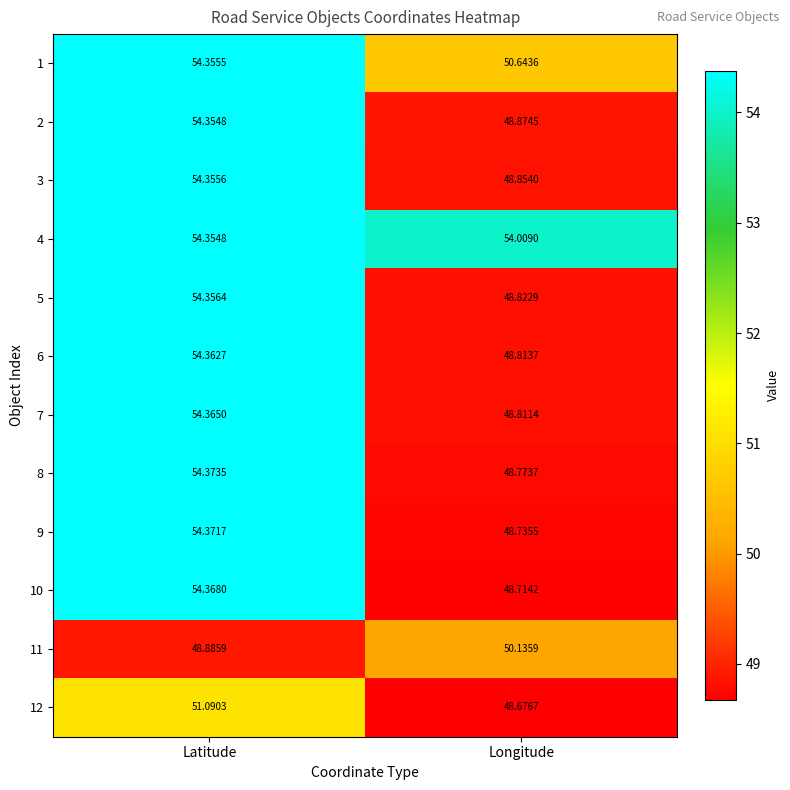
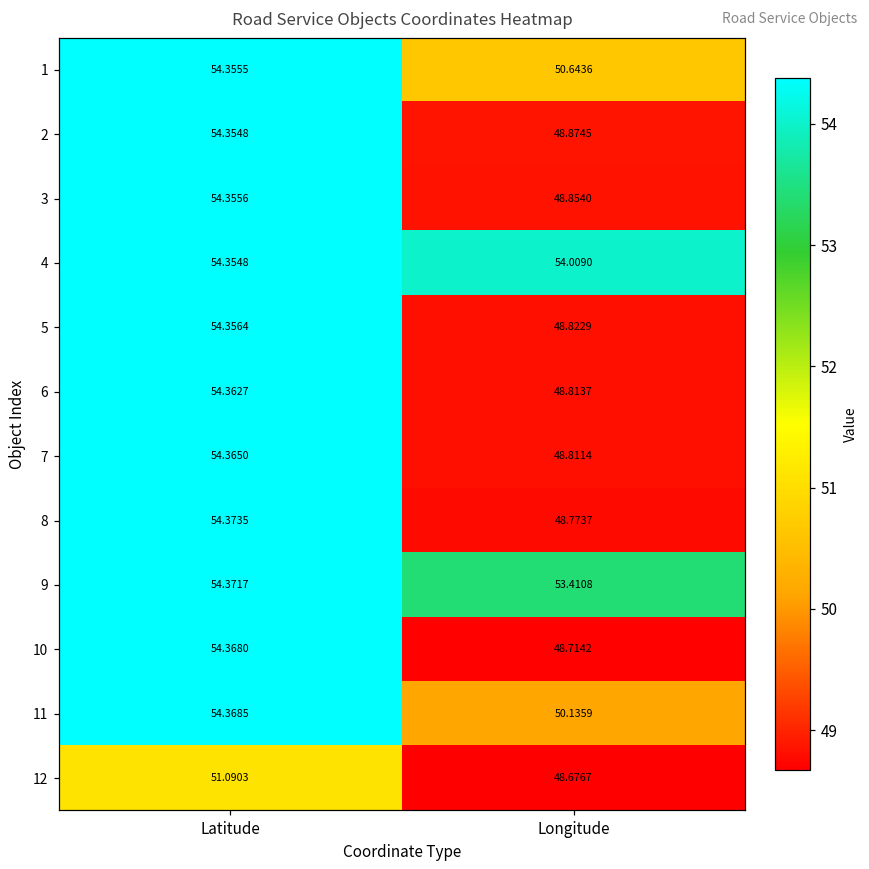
9, Longitude: 48.7355 -> 53.4108
11, Latitude: 48.8859 -> 54.3685
